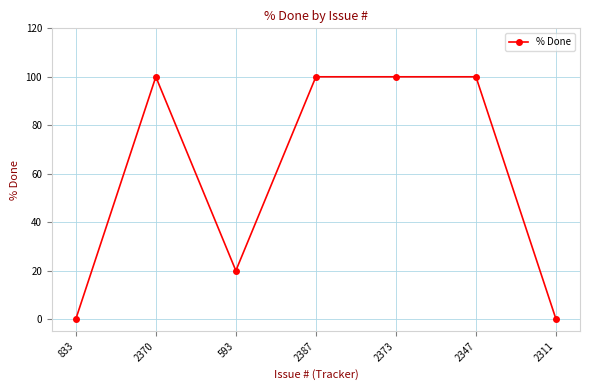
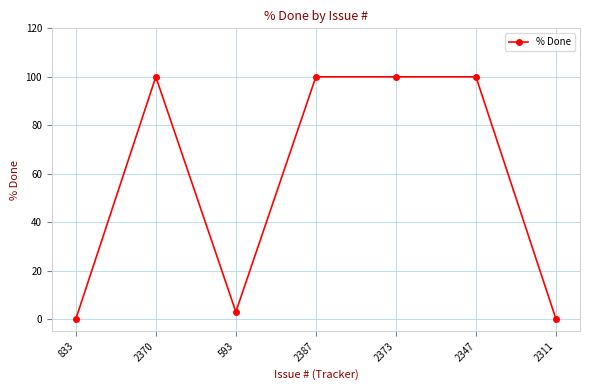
593: 20 -> 3
